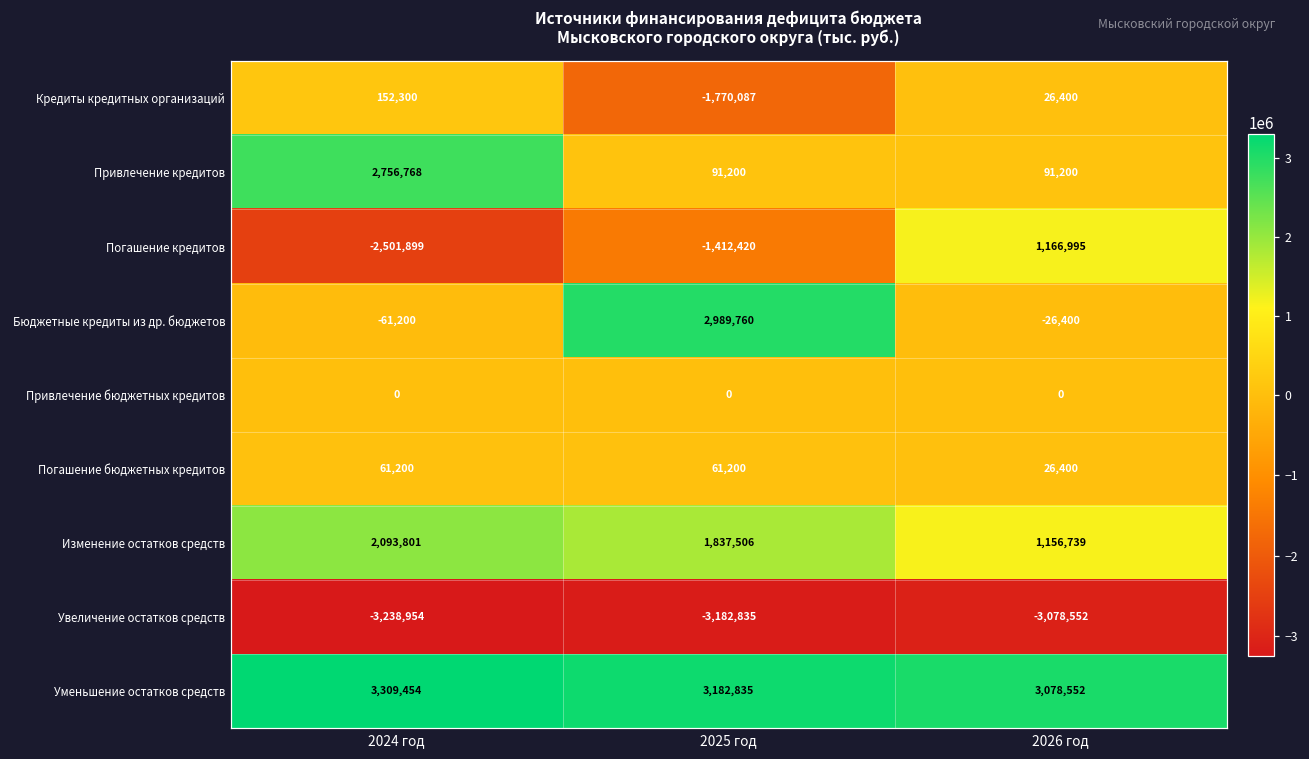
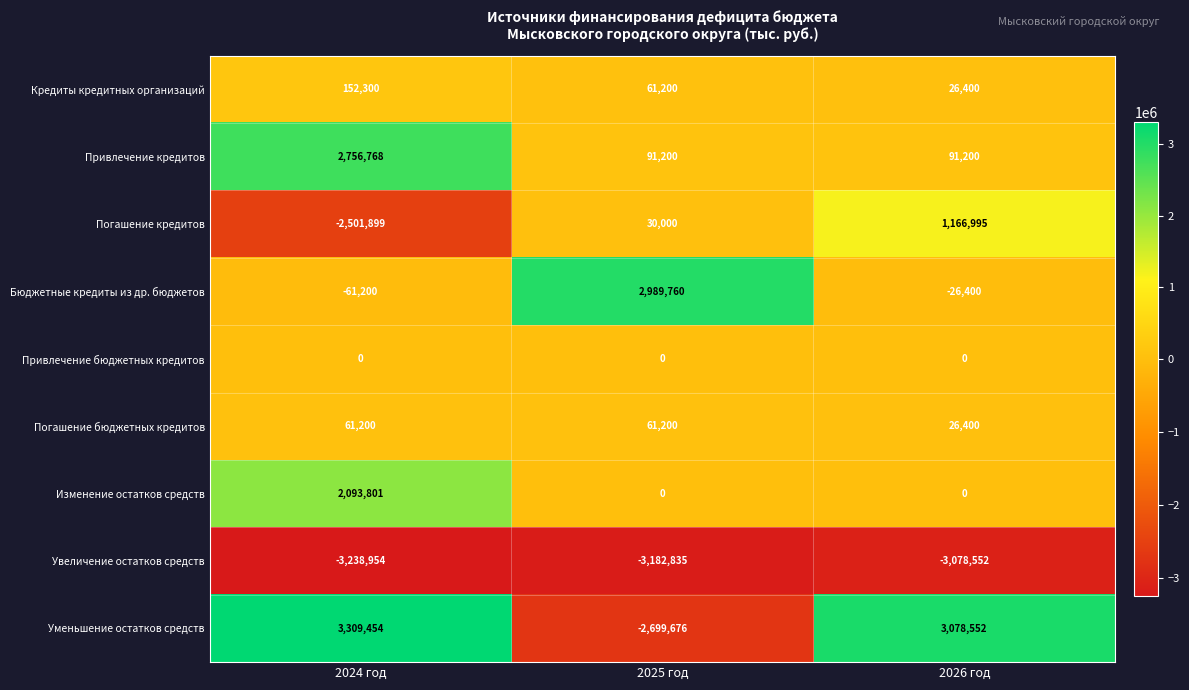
Кредиты кредитных организаций, 2025 год: -1,770,087 -> 61,200
Погашение кредитов, 2025 год: -1,412,420 -> 30,000
Изменение остатков средств, 2025 год: 1,837,506 -> 0
Изменение остатков средств, 2026 год: 1,156,739 -> 0
Уменьшение остатков средств, 2025 год: 3,182,835 -> -2,699,676
